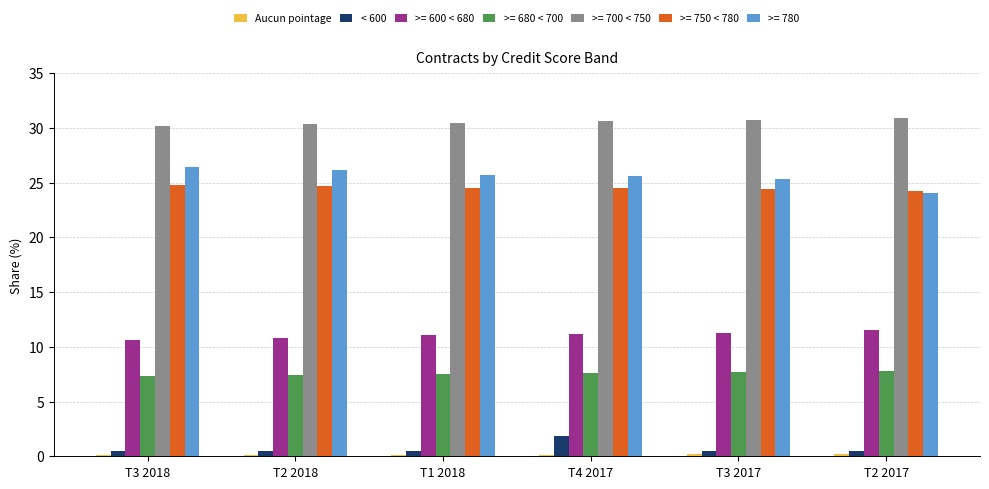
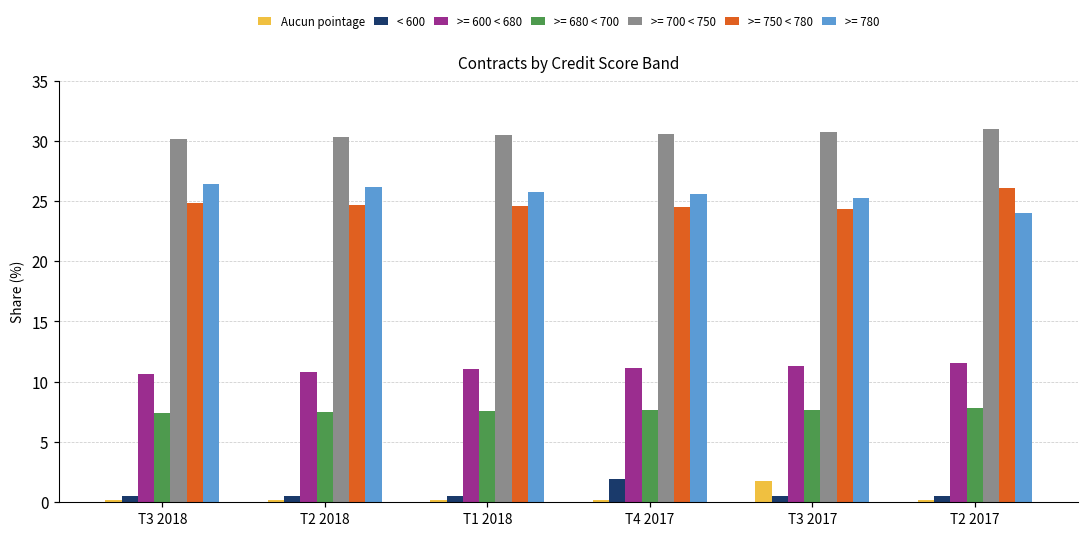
Aucun pointage, T3 2017: 0.2 -> 1.7
>= 750 < 780, T2 2017: 24.2 -> 26.1
